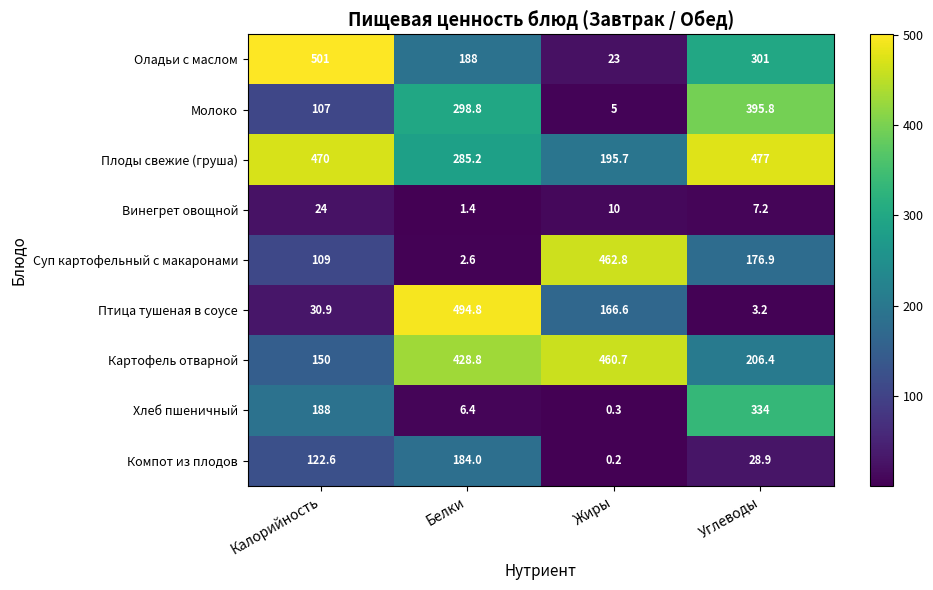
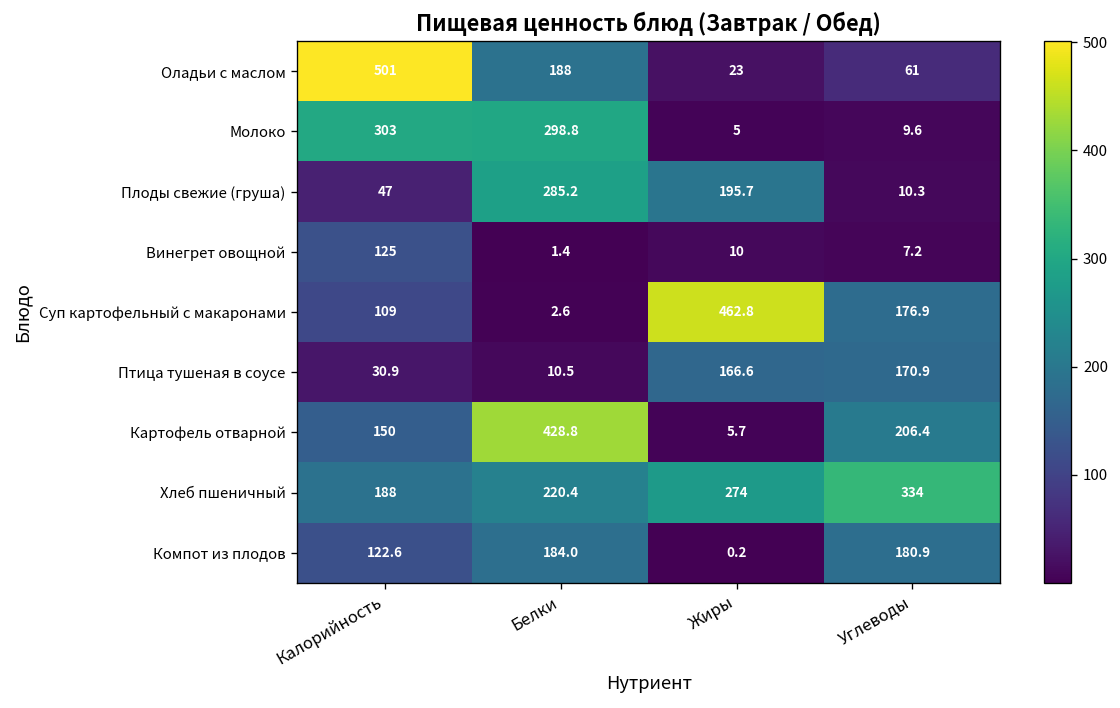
Оладьи с маслом, Углеводы: 301 -> 61
Молоко, Калорийность: 107 -> 303
Молоко, Углеводы: 395.8 -> 9.6
Плоды свежие (груша), Калорийность: 470 -> 47
Плоды свежие (груша), Углеводы: 477 -> 10.3
Винегрет овощной, Калорийность: 24 -> 125
Птица тушеная в соусе, Белки: 494.8 -> 10.5
Птица тушеная в соусе, Углеводы: 3.2 -> 170.9
Картофель отварной, Жиры: 460.7 -> 5.7
Хлеб пшеничный, Белки: 6.4 -> 220.4
Хлеб пшеничный, Жиры: 0.3 -> 274
Компот из плодов, Углеводы: 28.9 -> 180.9
